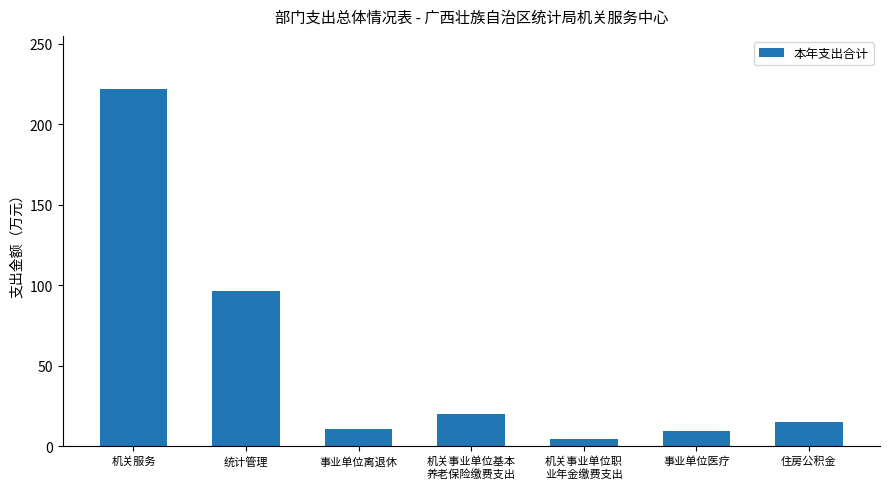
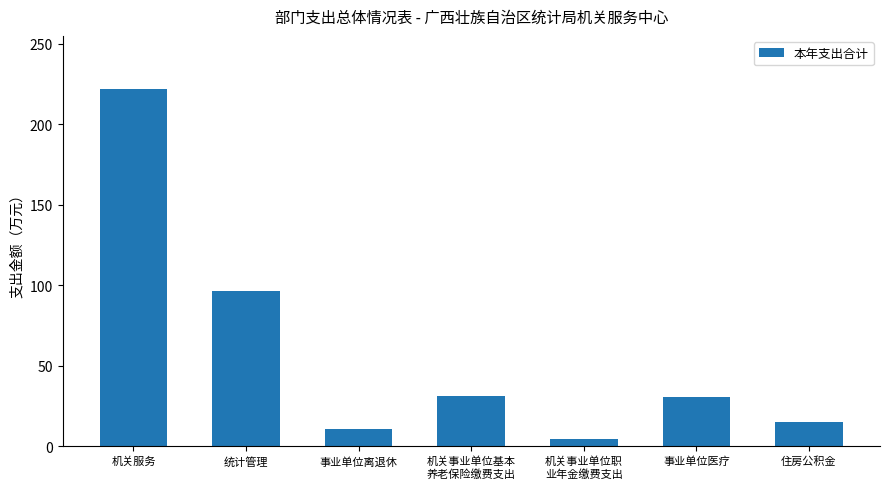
机关事业单位基本 养老保险缴费支出: 20 -> 31
事业单位医疗: 9 -> 30
